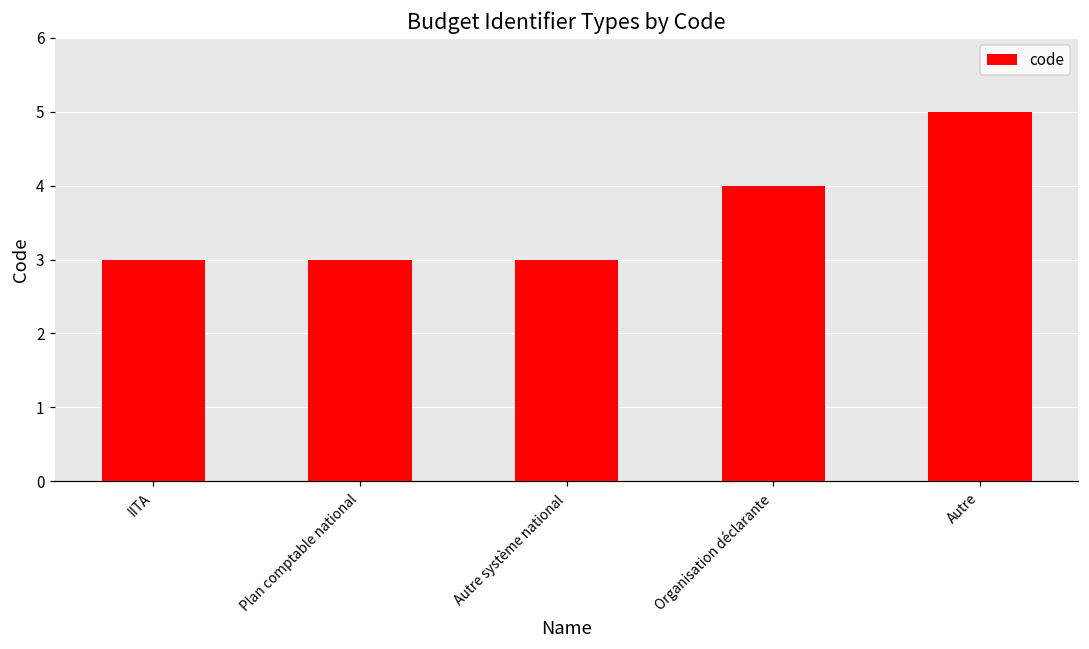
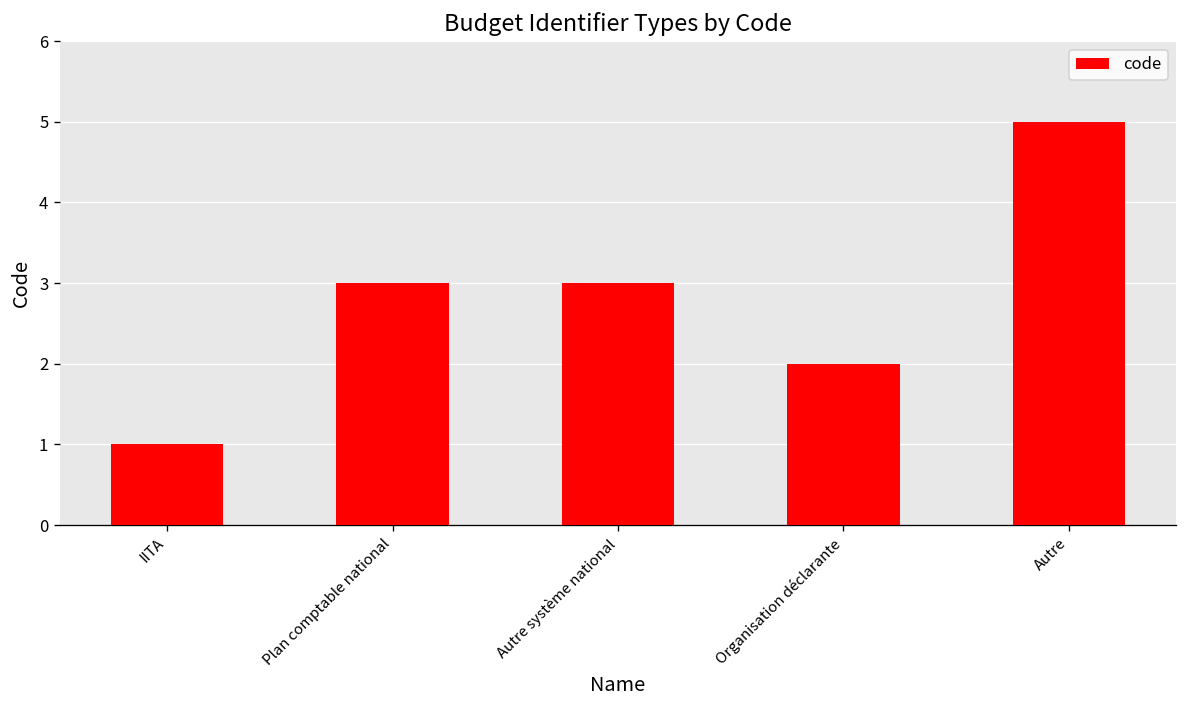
IITA: 3 -> 1
Organisation déclarante: 4 -> 2
